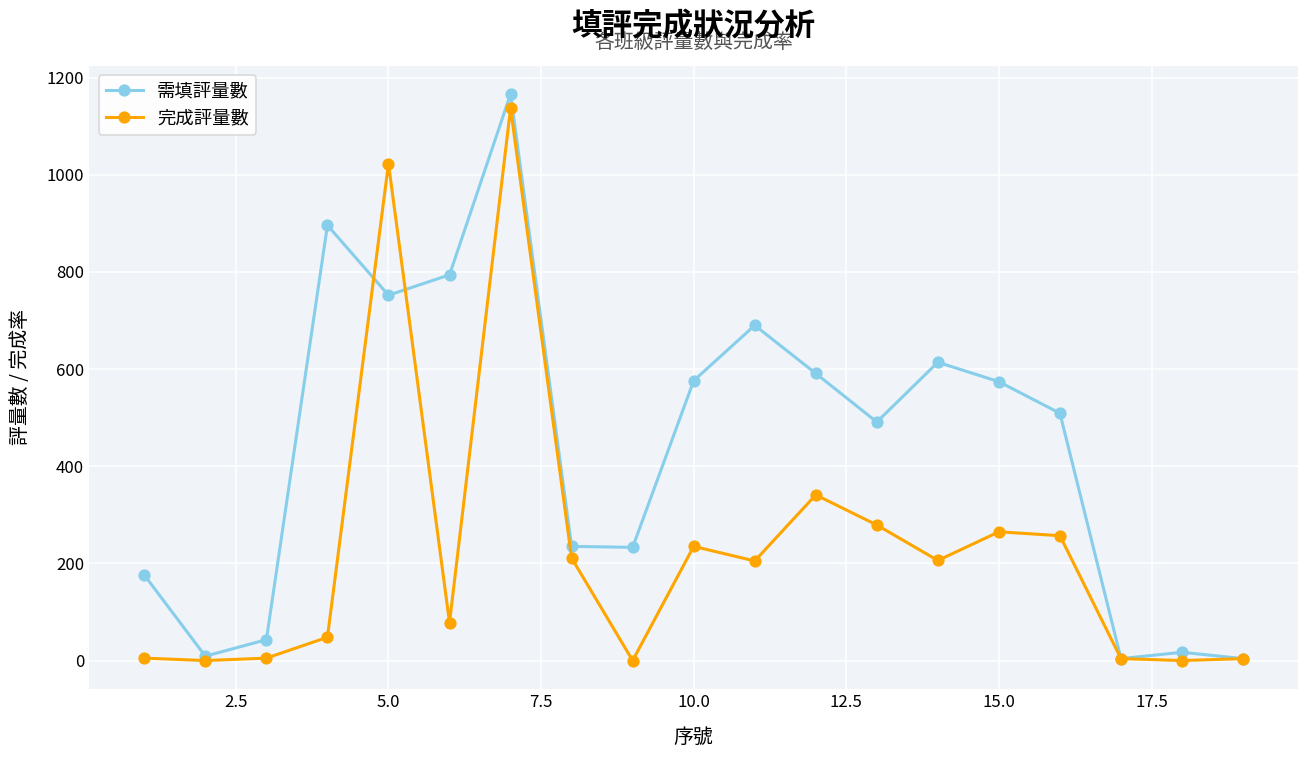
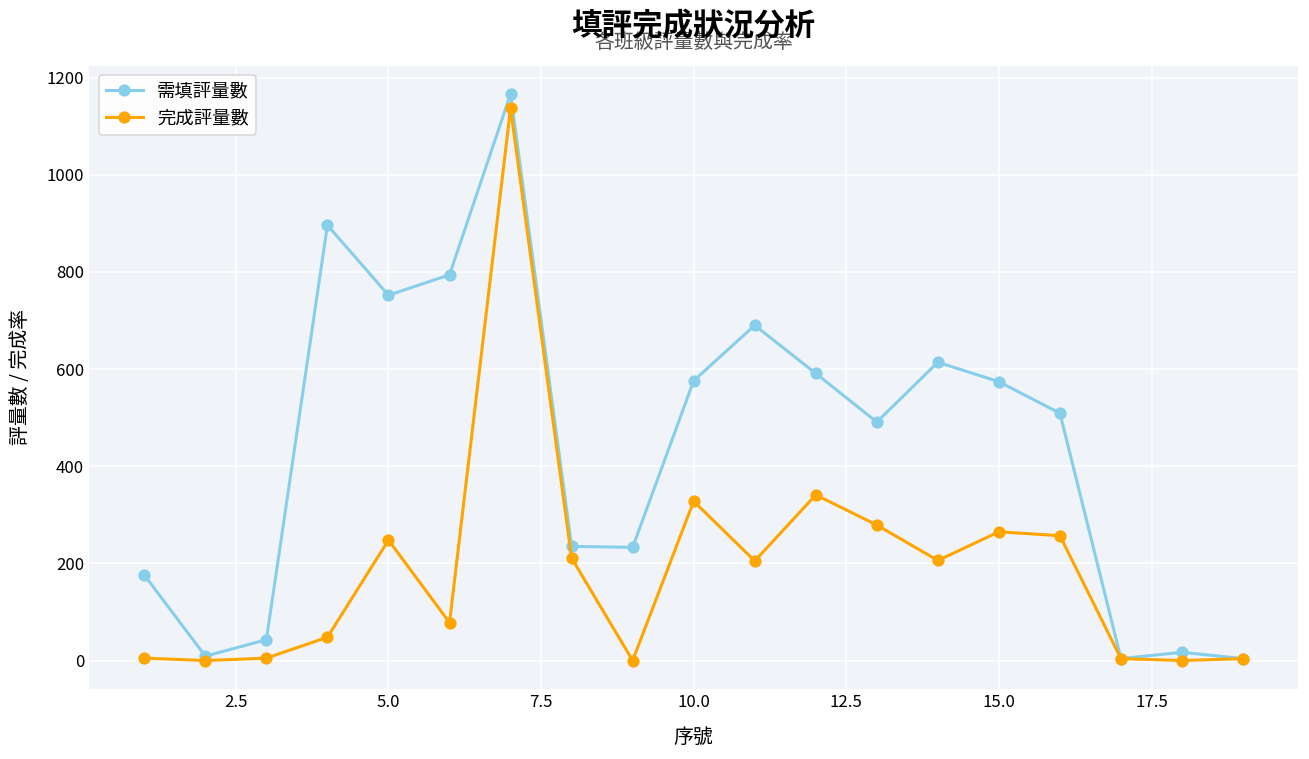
完成評量數, 5.0: 1020 -> 250
完成評量數, 10.0: 240 -> 330
